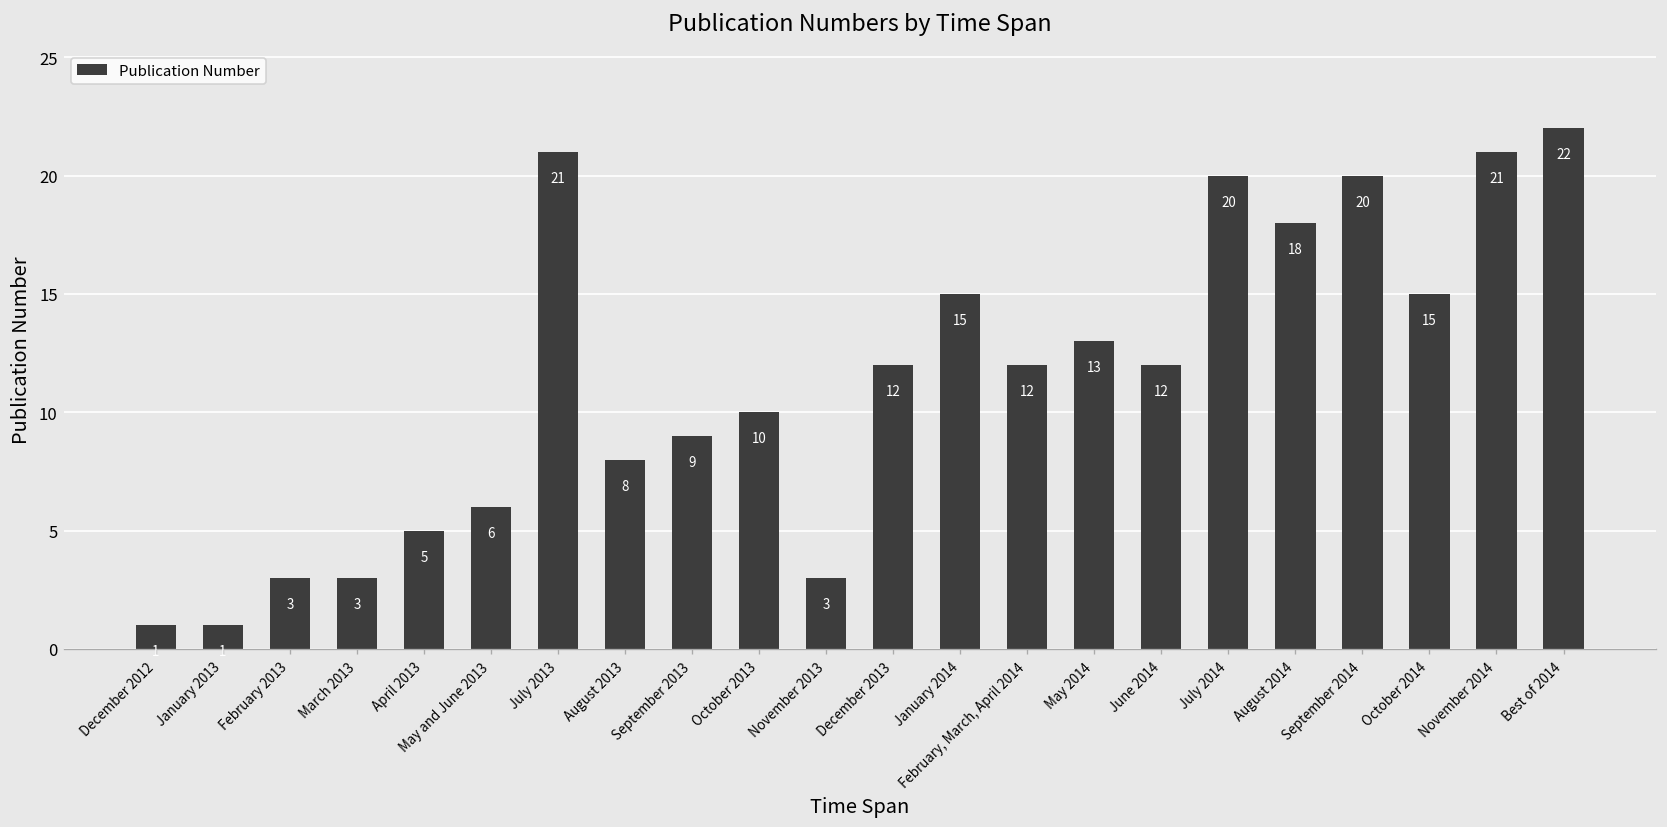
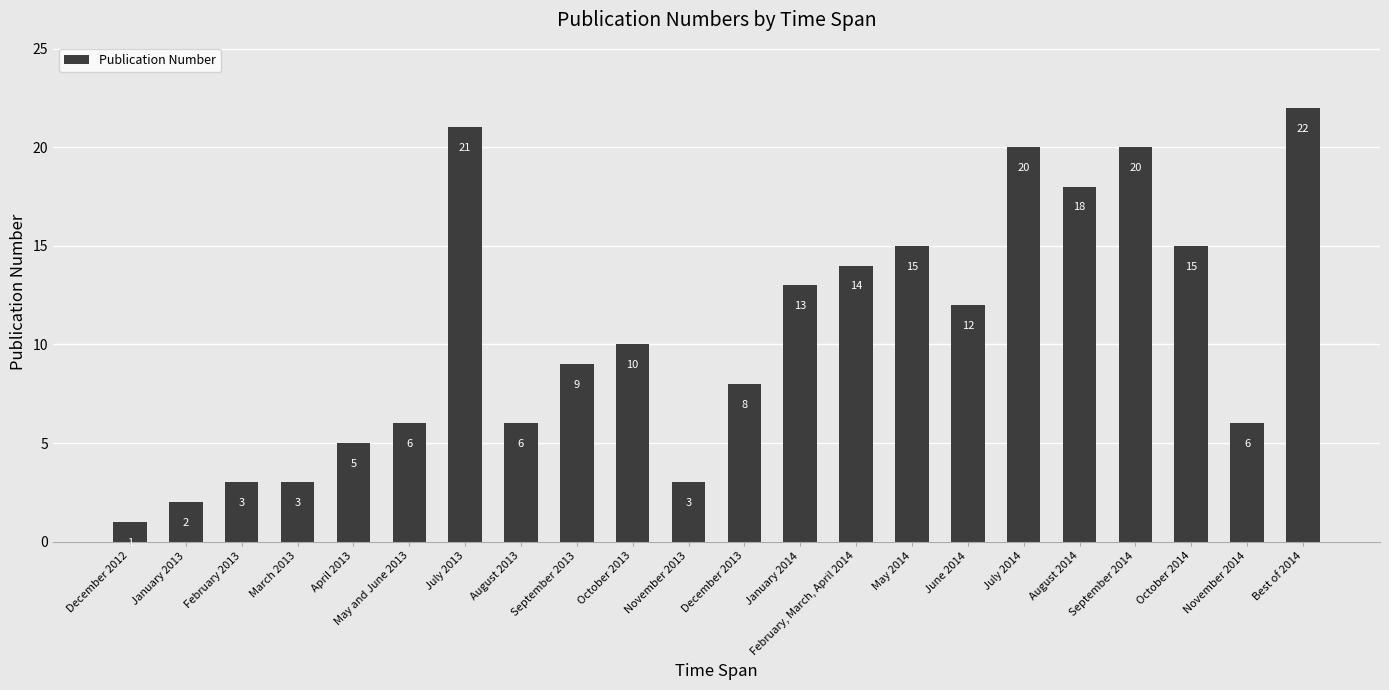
January 2013: 1 -> 2
August 2013: 8 -> 6
December 2013: 12 -> 8
January 2014: 15 -> 13
February, March, April 2014: 12 -> 14
May 2014: 13 -> 15
November 2014: 21 -> 6
